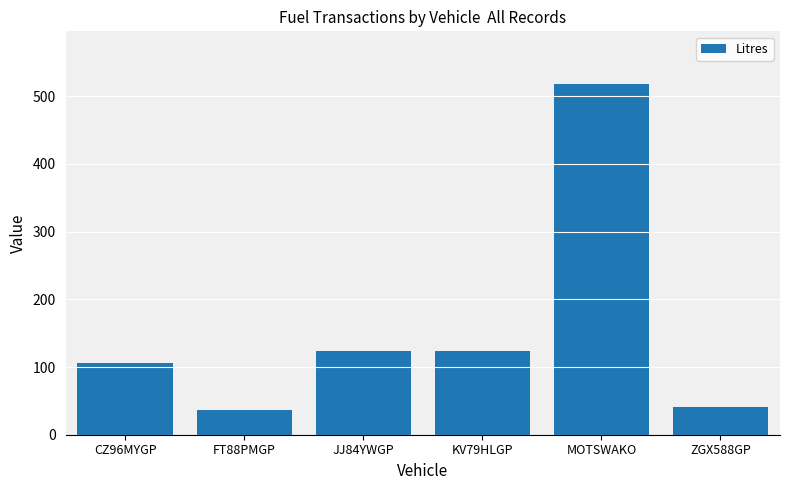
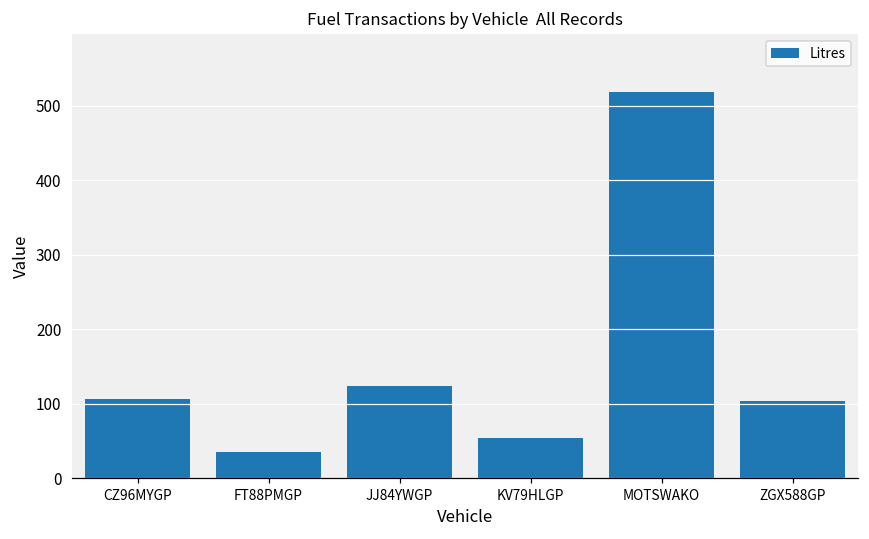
KV79HLGP: 120 -> 50
ZGX588GP: 40 -> 100
